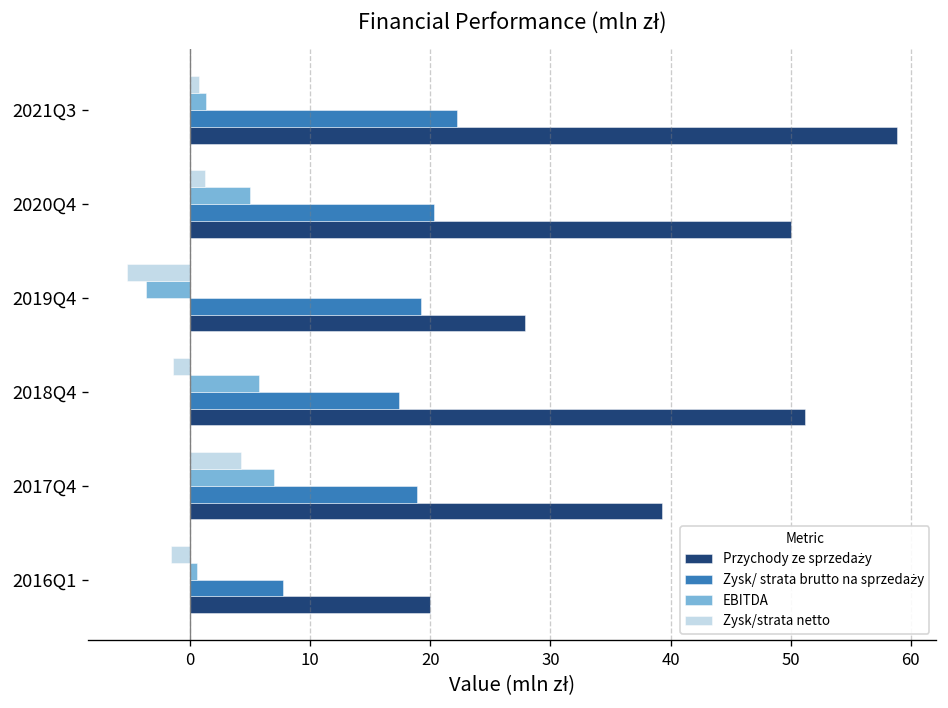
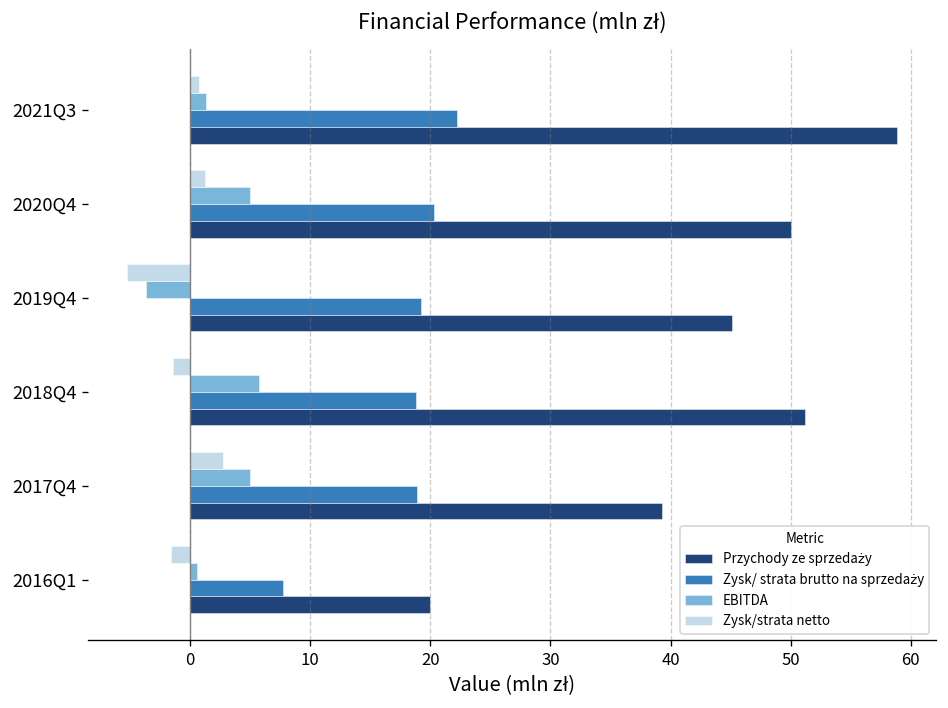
Przychody ze sprzedaży, 2019Q4: 27.9 -> 45.1
Zysk/ strata brutto na sprzedaży, 2018Q4: 17.4 -> 18.8
Zysk/strata netto, 2017Q4: 4.3 -> 2.7
EBITDA, 2017Q4: 6.9 -> 5.0
